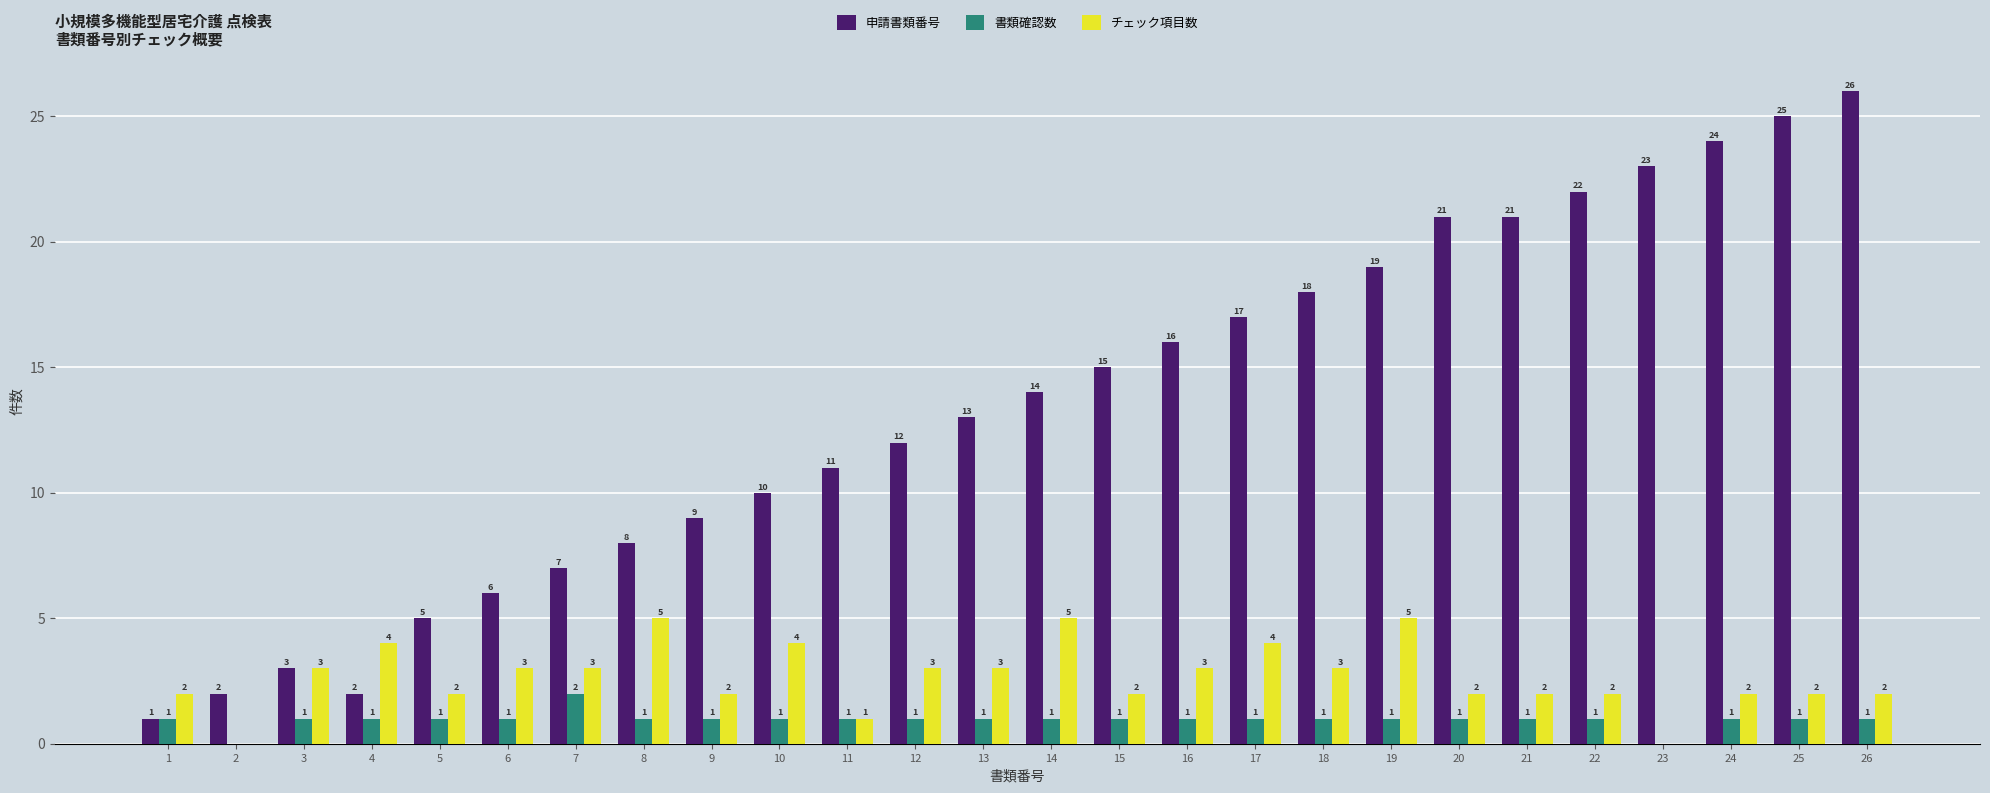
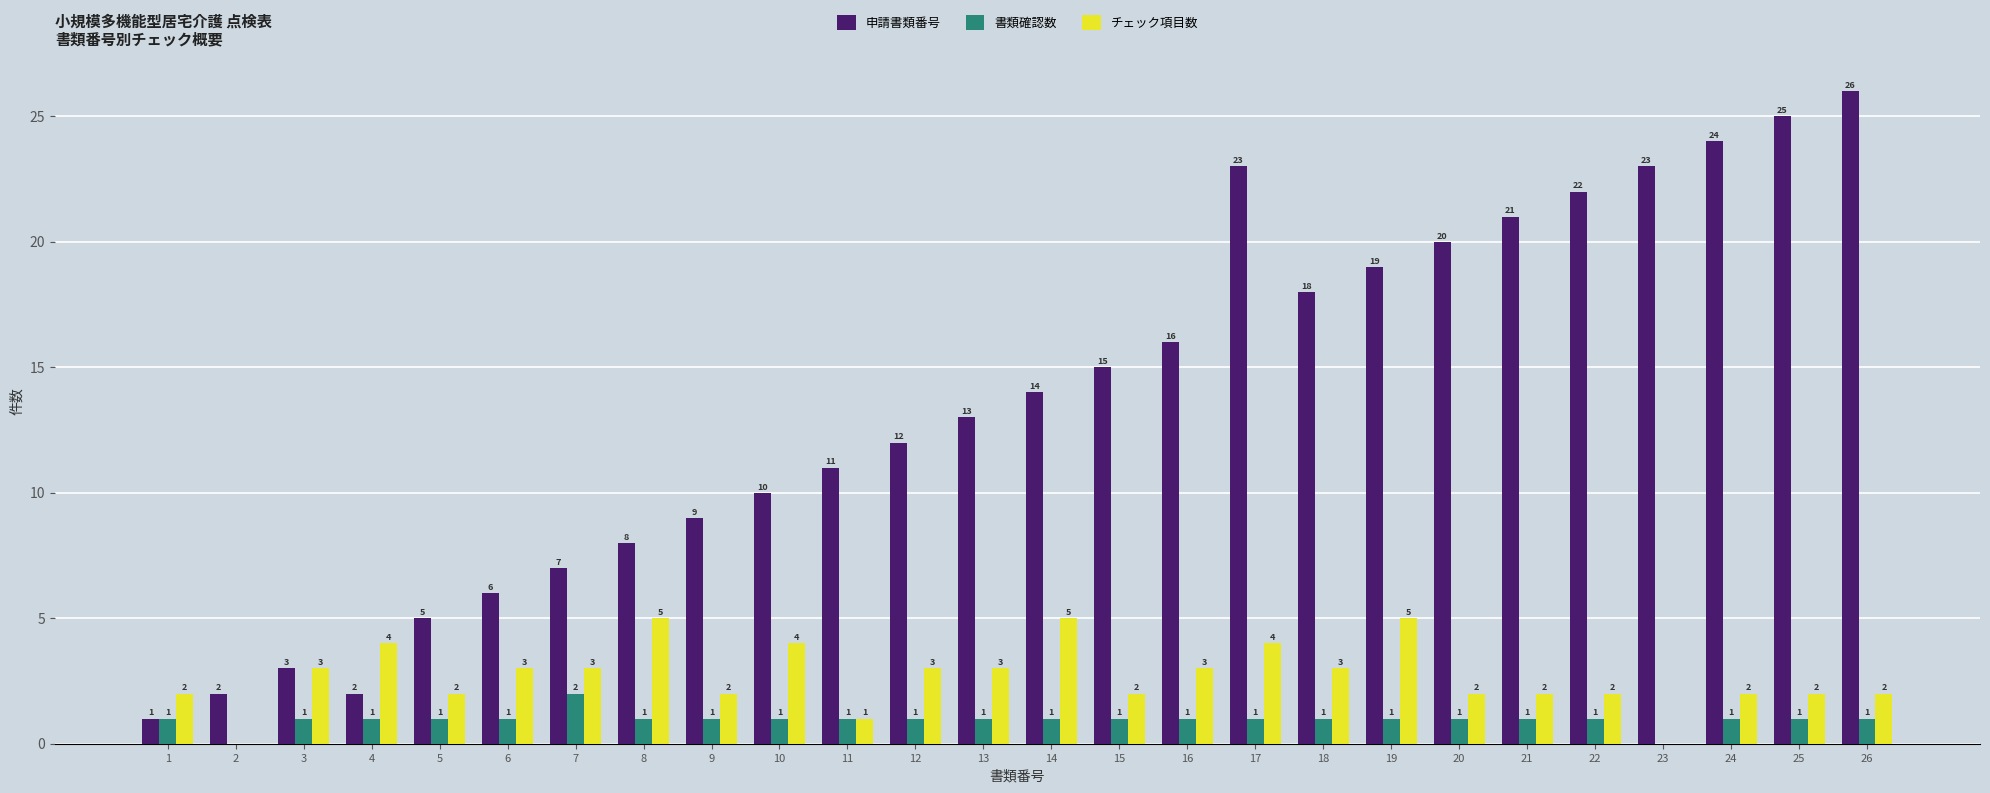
申請書類番号, 17: 17 -> 23
申請書類番号, 20: 21 -> 20
